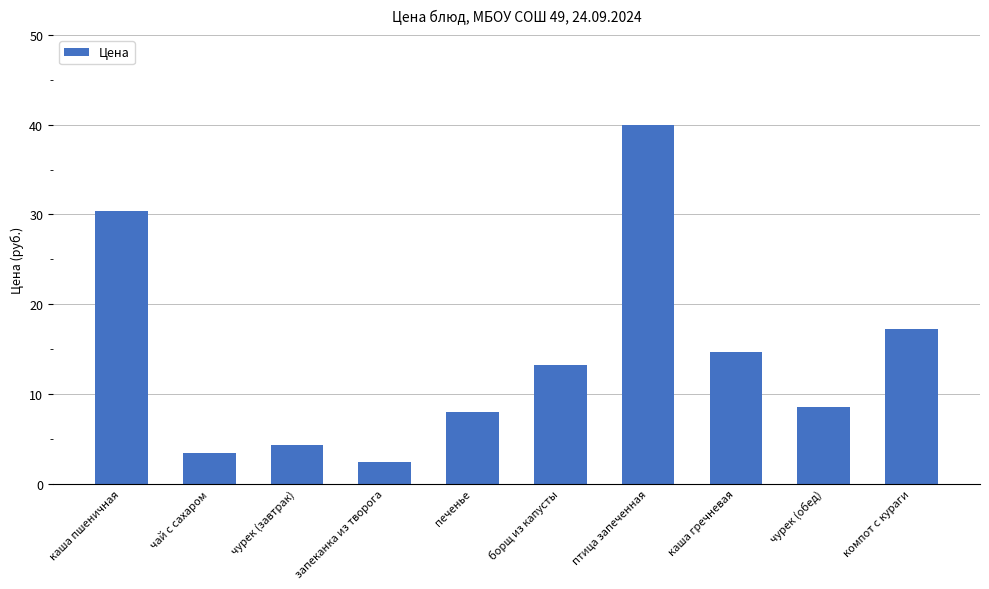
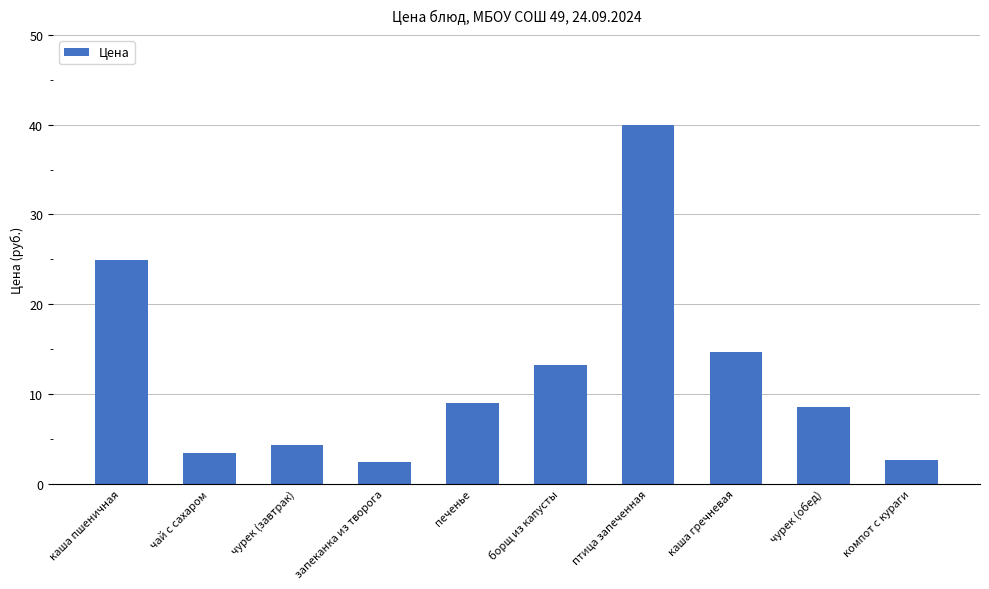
каша пшеничная: 30 -> 25
печенье: 8 -> 9
компот с кураги: 17 -> 3
